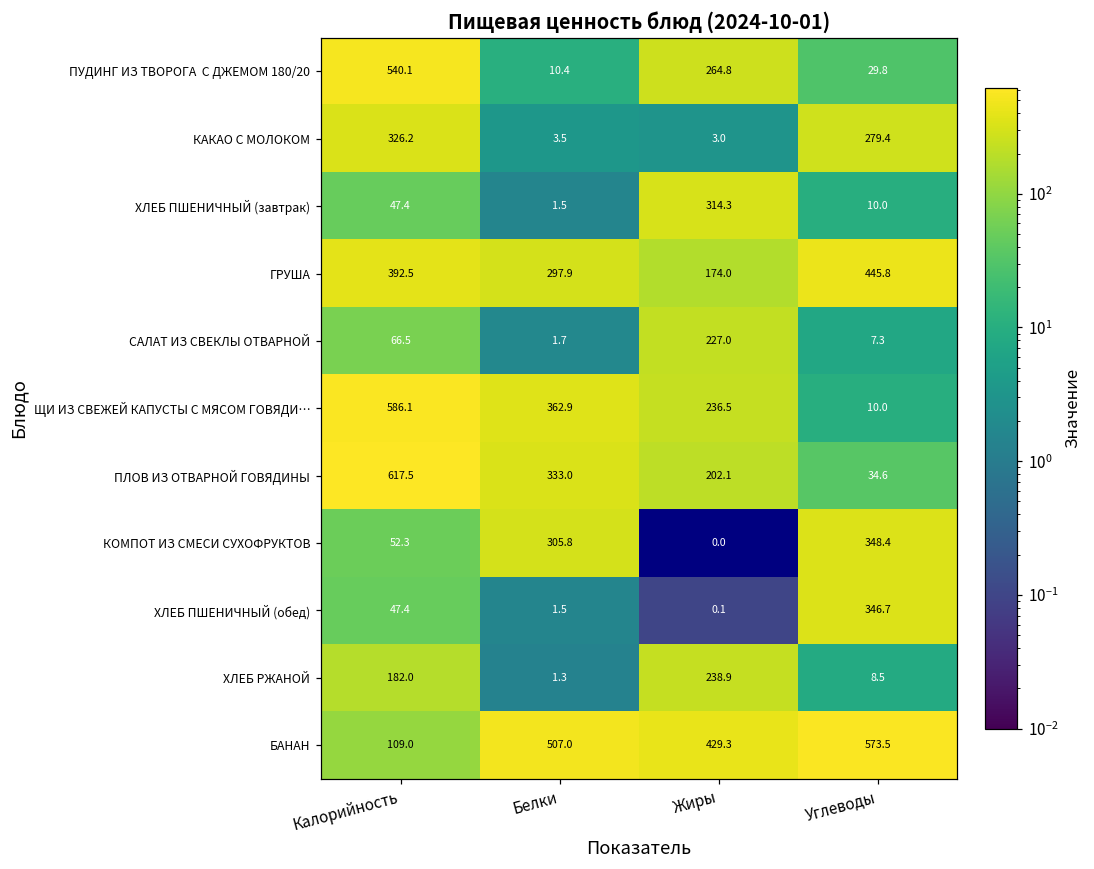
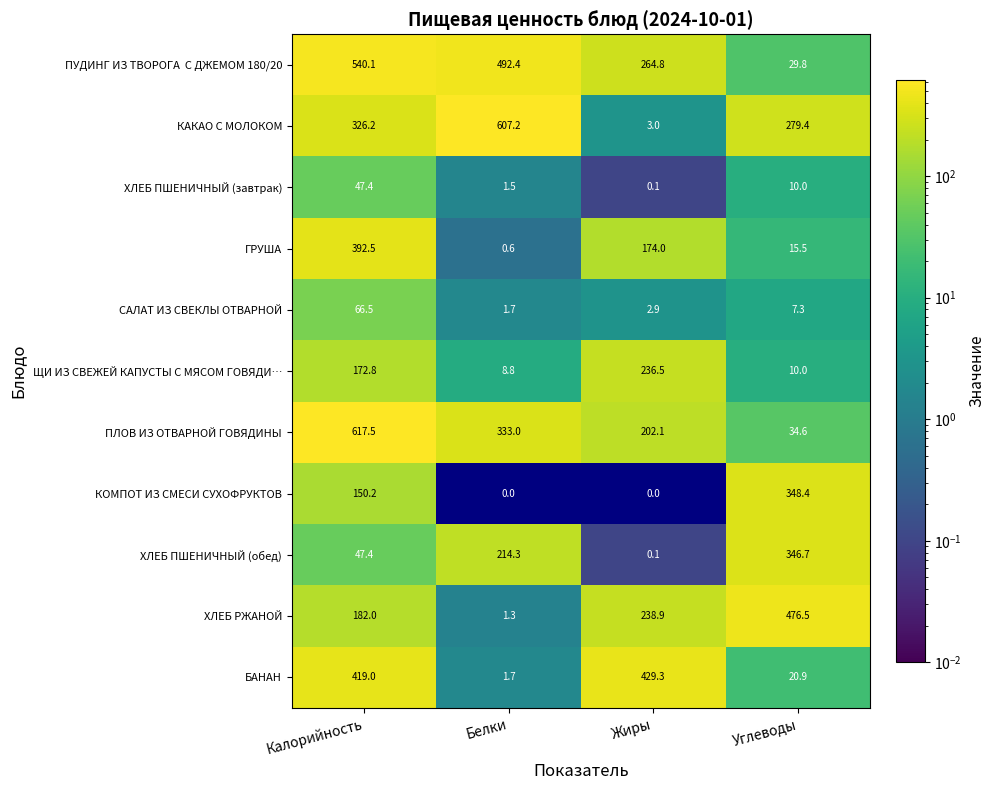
ПУДИНГ ИЗ ТВОРОГА С ДЖЕМОМ 180/20, Белки: 10.4 -> 492.4
КАКАО С МОЛОКОМ, Белки: 3.5 -> 607.2
ХЛЕБ ПШЕНИЧНЫЙ (завтрак), Жиры: 314.3 -> 0.1
ГРУША, Белки: 297.9 -> 0.6
ГРУША, Углеводы: 445.8 -> 15.5
САЛАТ ИЗ СВЕКЛЫ ОТВАРНОЙ, Жиры: 227.0 -> 2.9
ЩИ ИЗ СВЕЖЕЙ КАПУСТЫ С МЯСОМ ГОВЯДИ…, Калорийность: 586.1 -> 172.8
ЩИ ИЗ СВЕЖЕЙ КАПУСТЫ С МЯСОМ ГОВЯДИ…, Белки: 362.9 -> 8.8
КОМПОТ ИЗ СМЕСИ СУХОФРУКТОВ, Калорийность: 52.3 -> 150.2
КОМПОТ ИЗ СМЕСИ СУХОФРУКТОВ, Белки: 305.8 -> 0.0
ХЛЕБ ПШЕНИЧНЫЙ (обед), Белки: 1.5 -> 214.3
ХЛЕБ РЖАНОЙ, Углеводы: 8.5 -> 476.5
БАНАН, Калорийность: 109.0 -> 419.0
БАНАН, Белки: 507.0 -> 1.7
БАНАН, Углеводы: 573.5 -> 20.9
